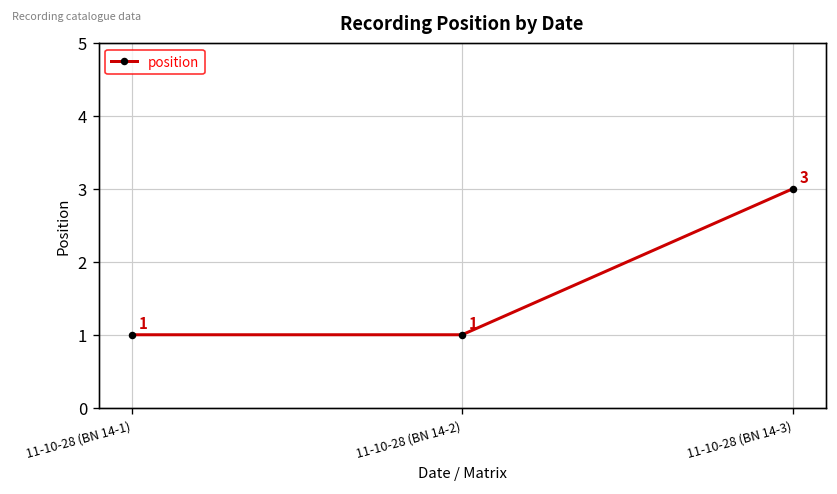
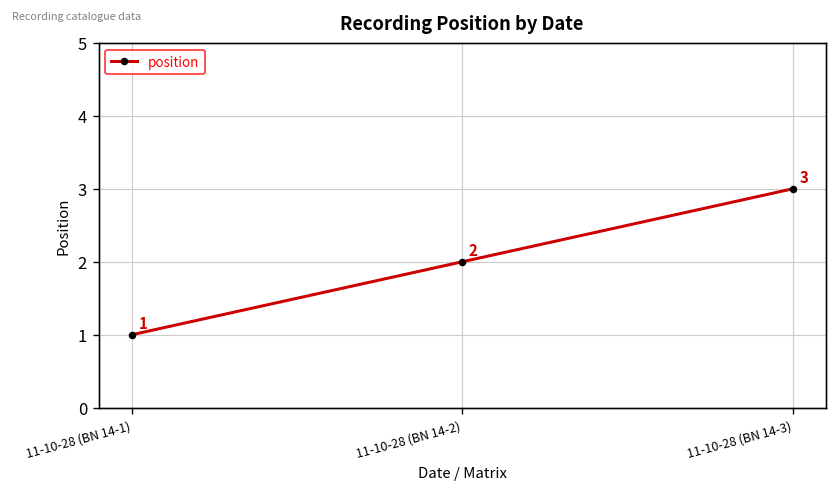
11-10-28 (BN 14-2): 1 -> 2
